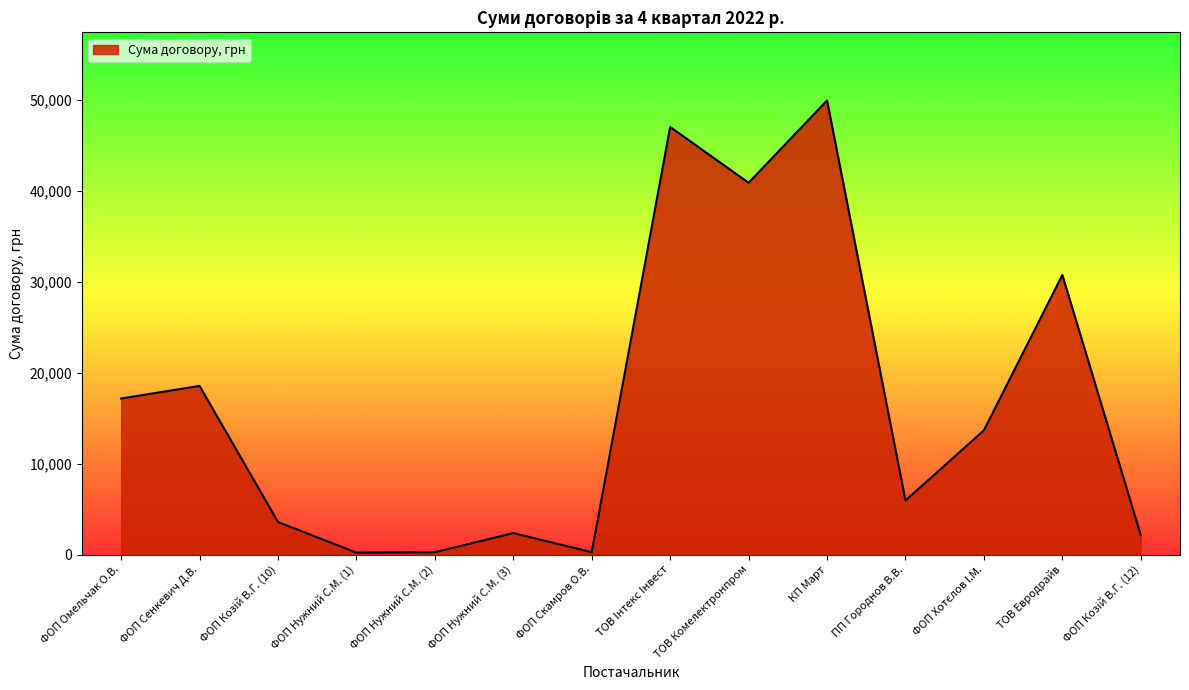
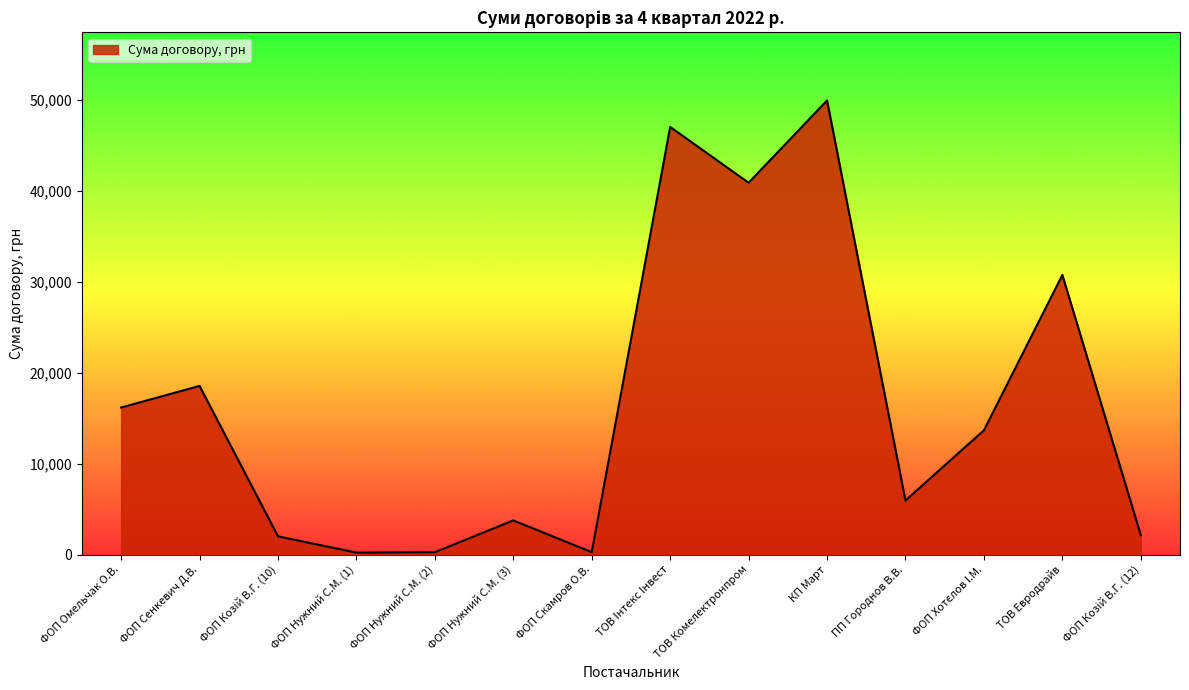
ФОП Омельчак О.В.: 17,000 -> 16,000
ФОП Козій В.Г. (10): 4,000 -> 2,000
ФОП Нужний С.М. (3): 2,000 -> 4,000
